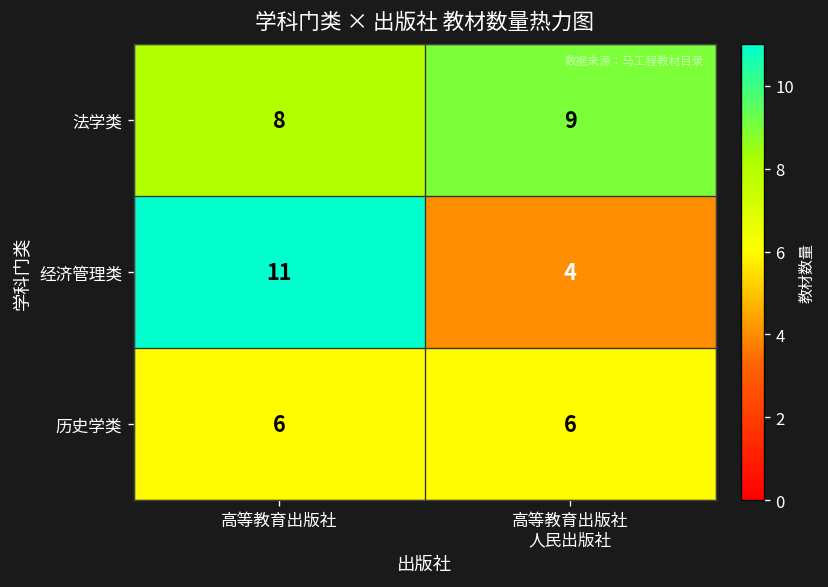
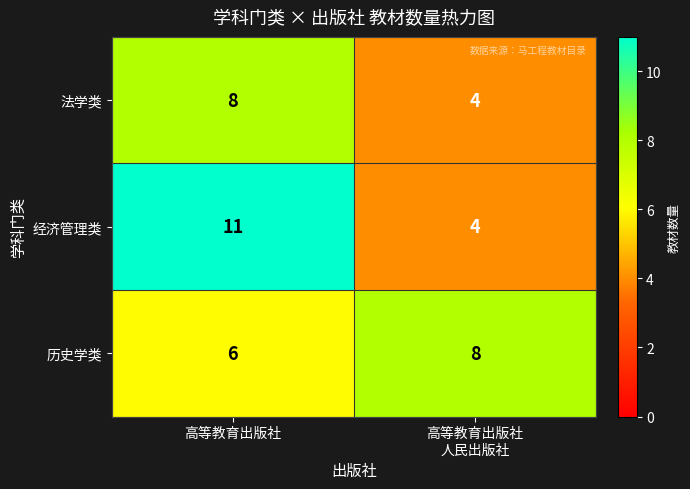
法学类, 高等教育出版社 人民出版社: 9 -> 4
历史学类, 高等教育出版社 人民出版社: 6 -> 8
